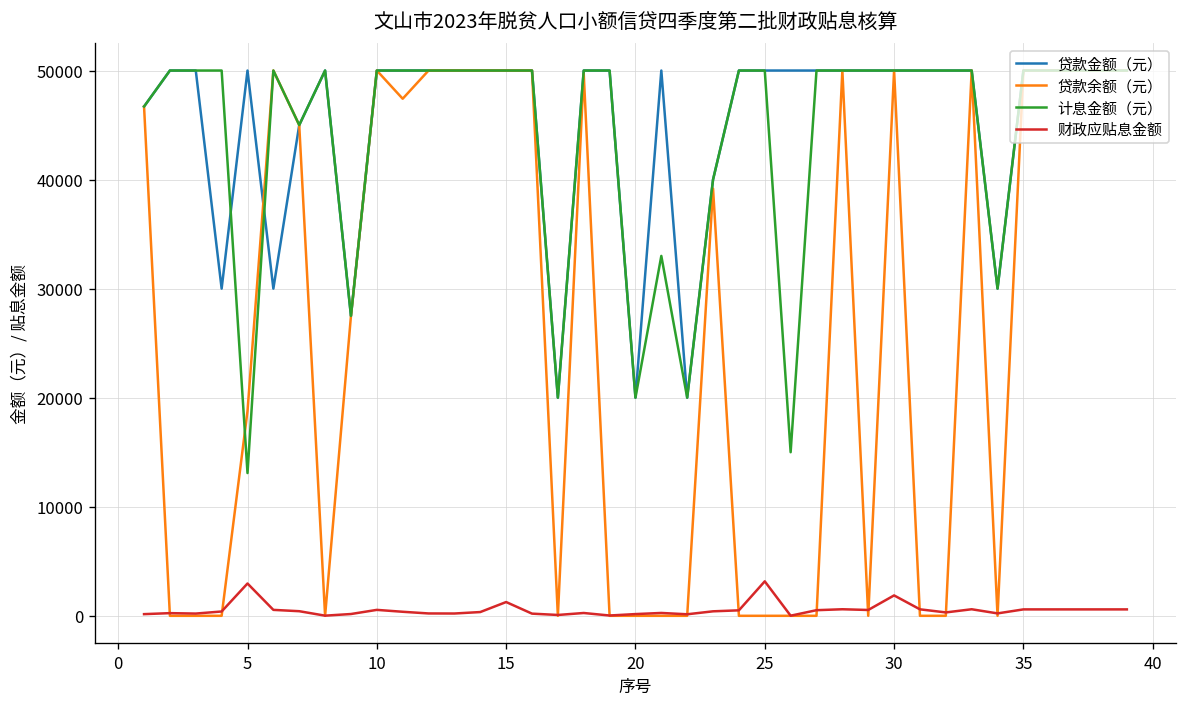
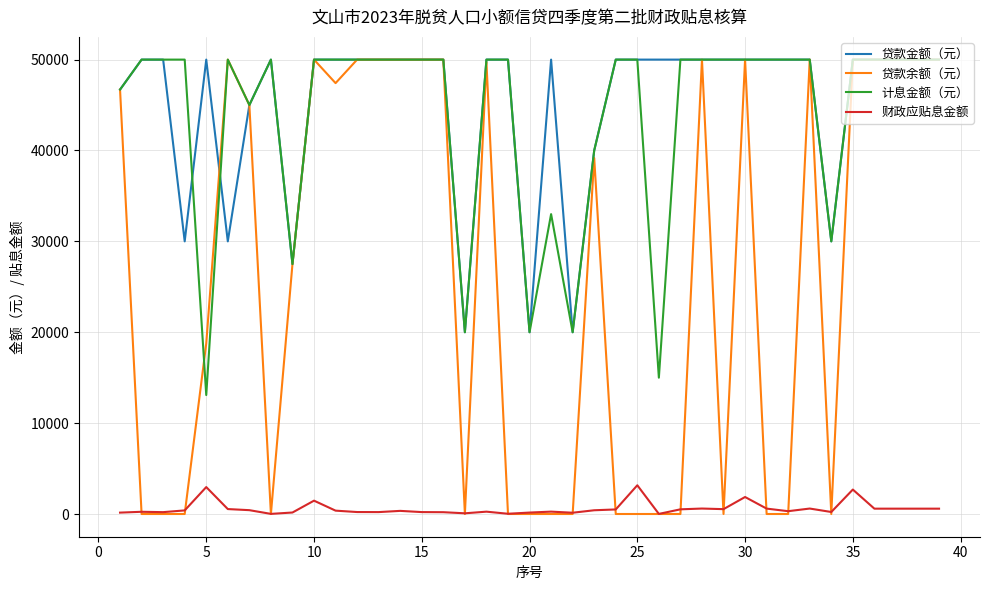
财政应贴息金额, 10: 500 -> 1500
财政应贴息金额, 15: 1000 -> 0
财政应贴息金额, 35: 1000 -> 3000
